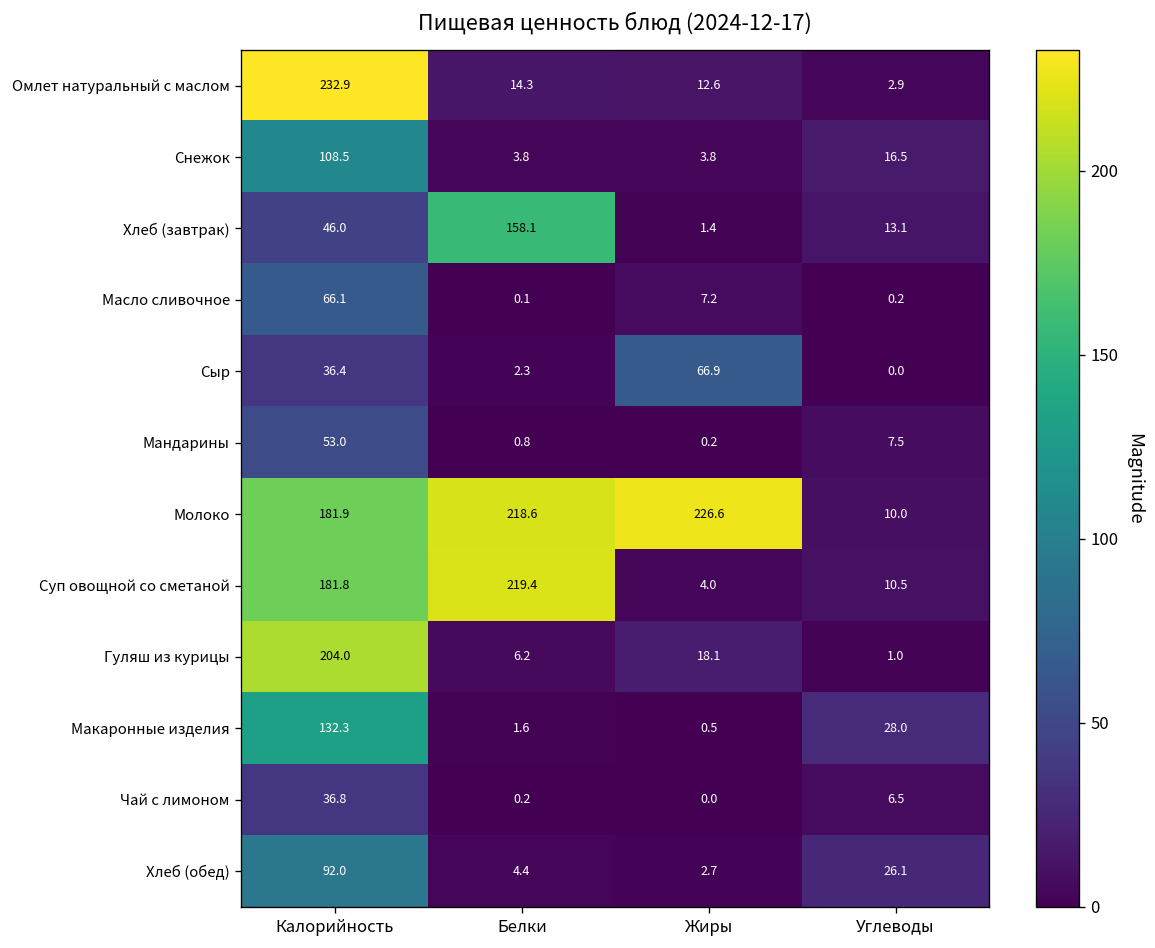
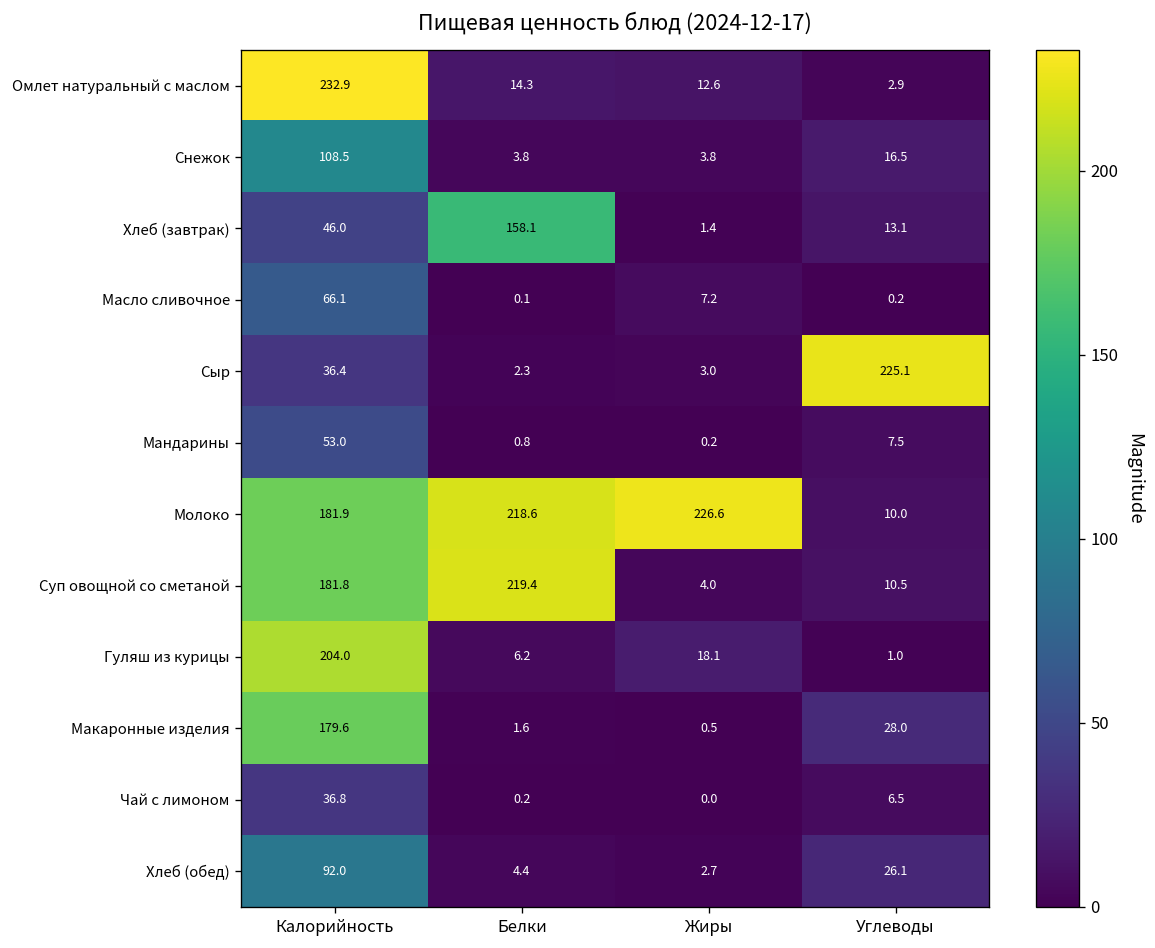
Сыр, Жиры: 66.9 -> 3.0
Сыр, Углеводы: 0.0 -> 225.1
Макаронные изделия, Калорийность: 132.3 -> 179.6
